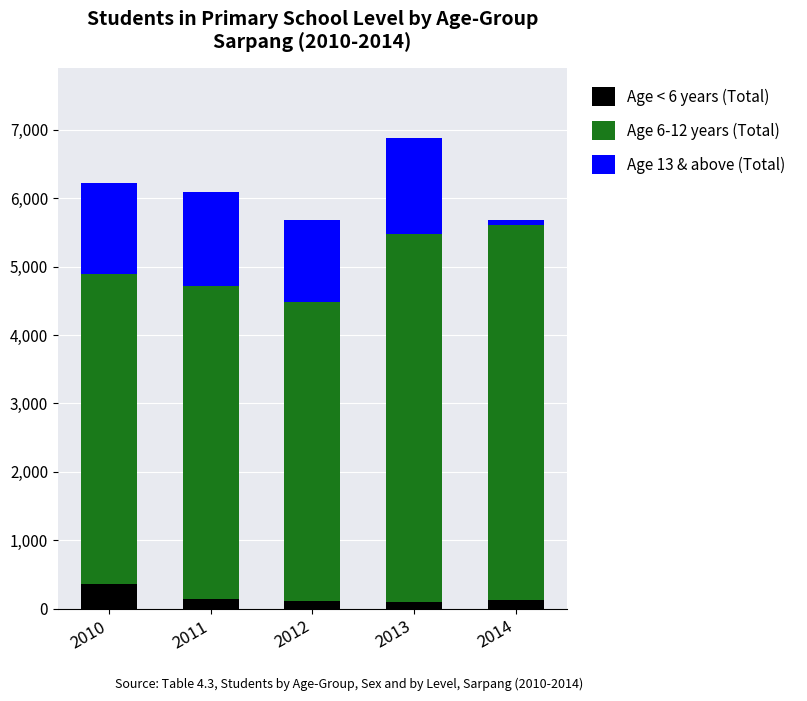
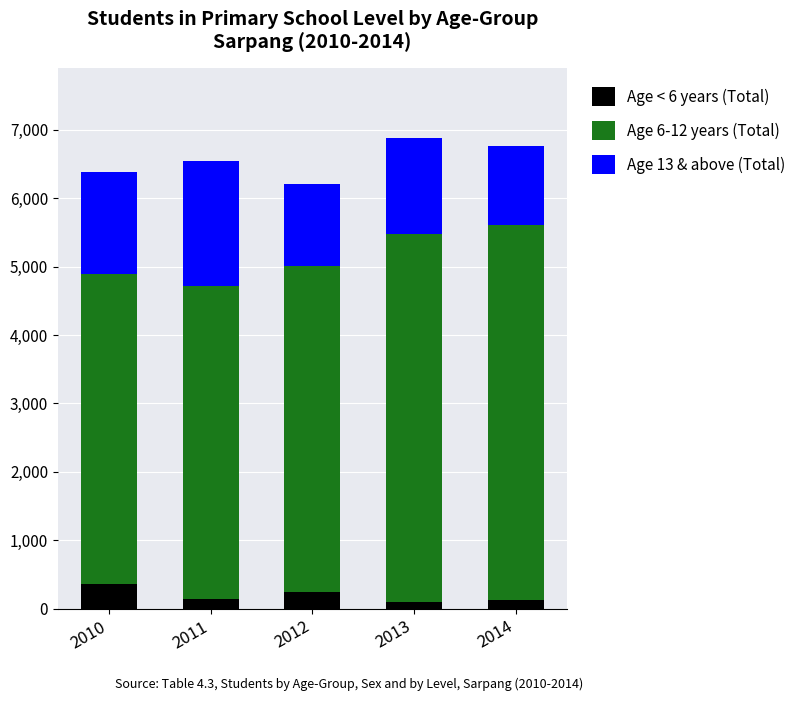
Age 13 & above (Total), 2010: 1,300 -> 1,500
Age 13 & above (Total), 2011: 1,400 -> 1,800
Age < 6 years (Total), 2012: 100 -> 300
Age 6-12 years (Total), 2012: 4,400 -> 4,800
Age 13 & above (Total), 2014: 100 -> 1,100
